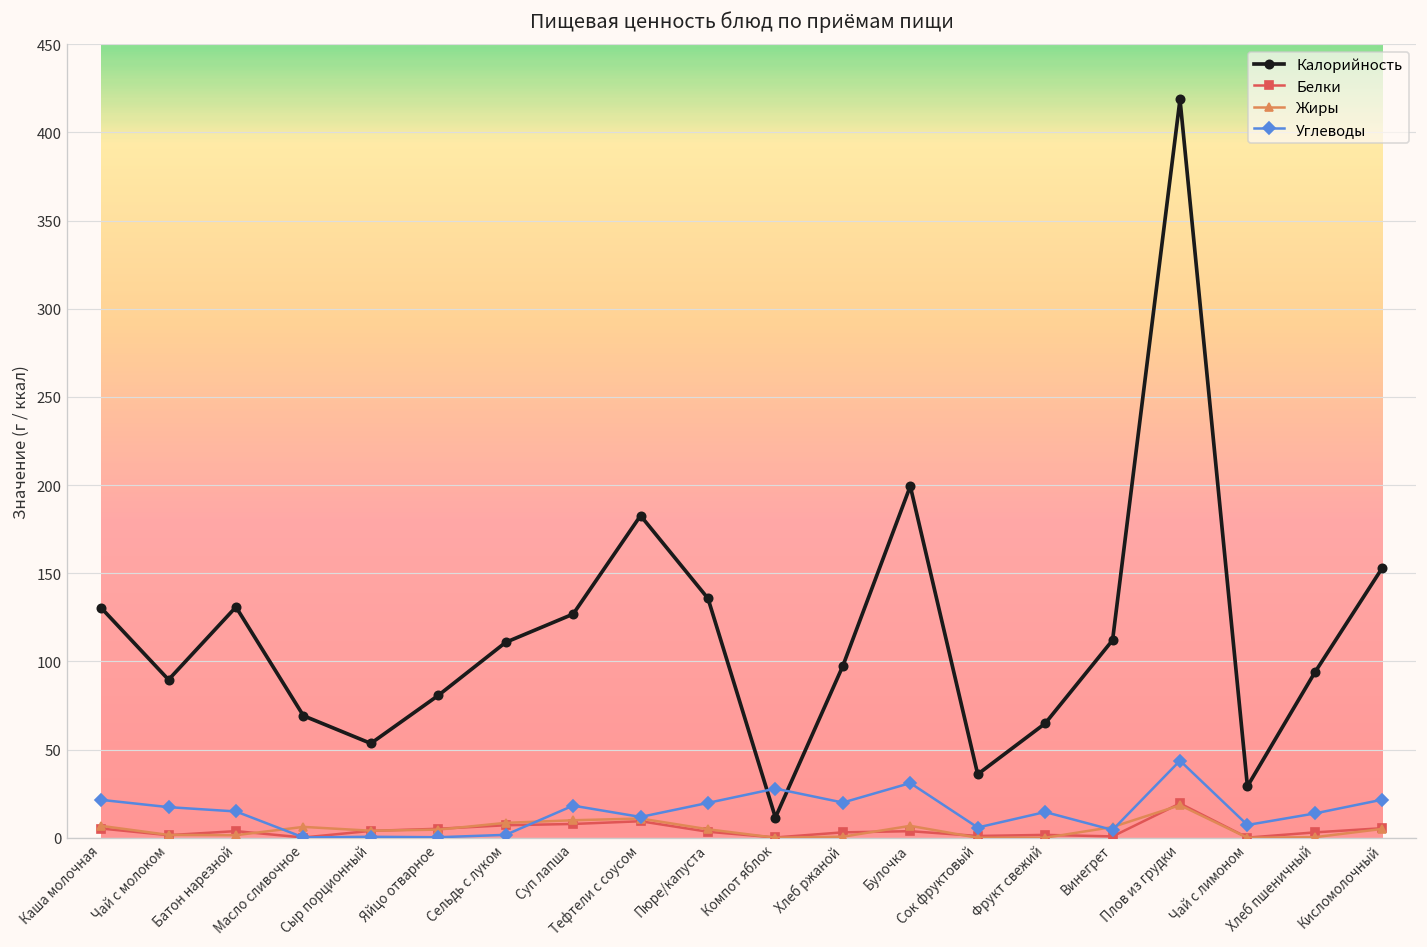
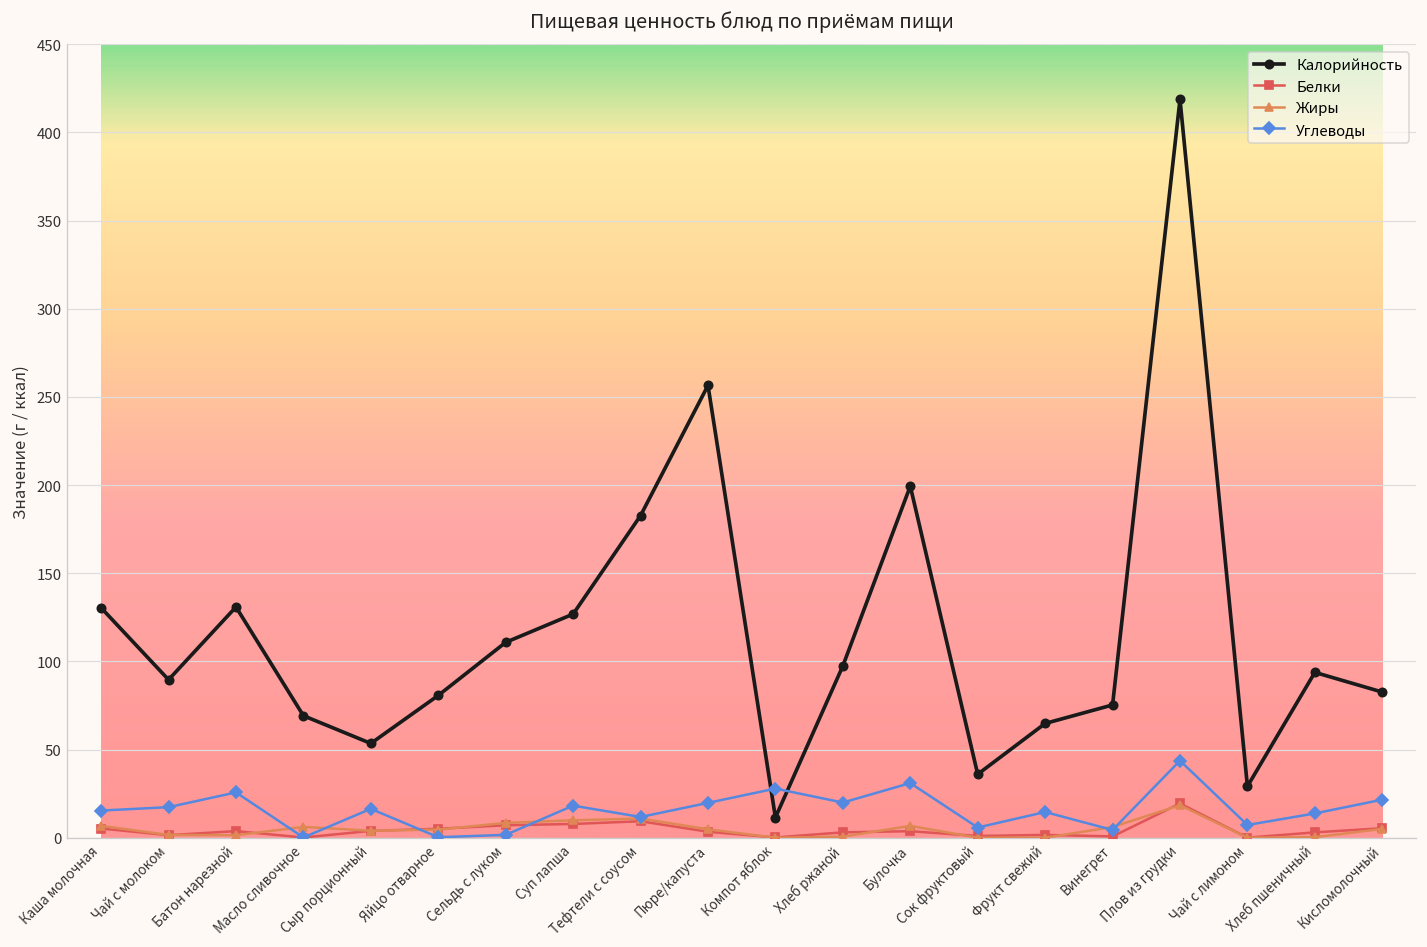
Углеводы, Каша молочная: 21 -> 15
Углеводы, Батон нарезной: 15 -> 26
Углеводы, Сыр порционный: 1 -> 16
Калорийность, Пюре/капуста: 136 -> 257
Калорийность, Винегрет: 112 -> 75
Калорийность, Кисломолочный: 153 -> 83
